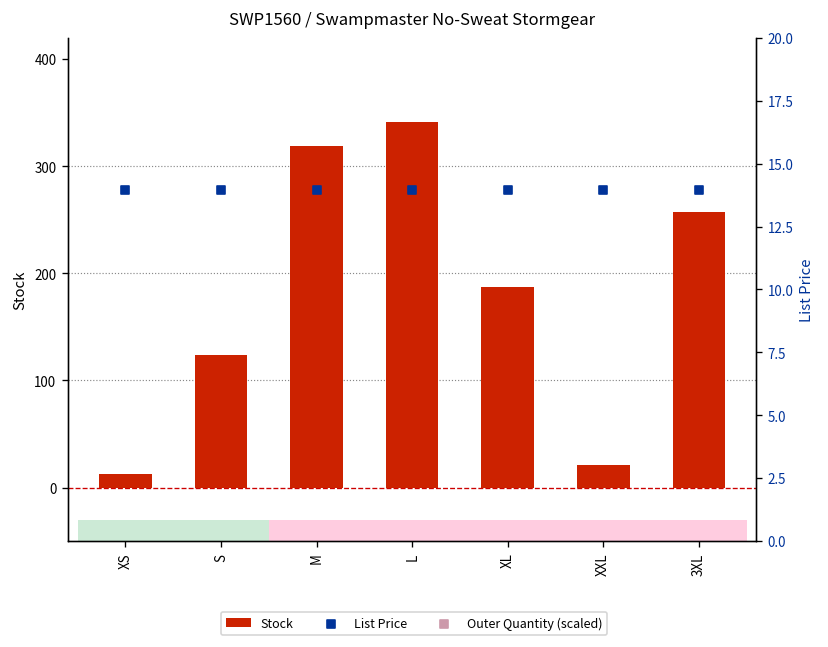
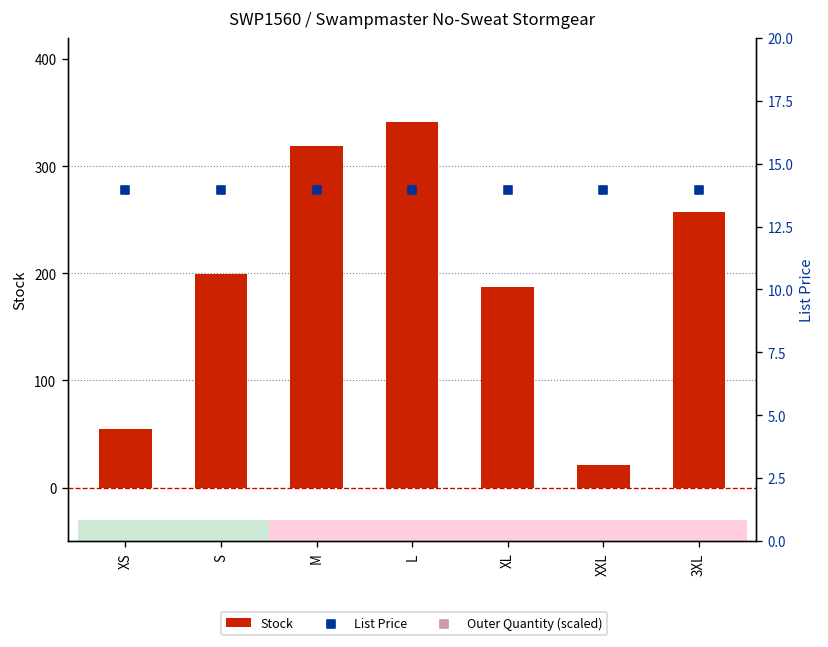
Stock, XS: 10 -> 60
Stock, S: 120 -> 200
